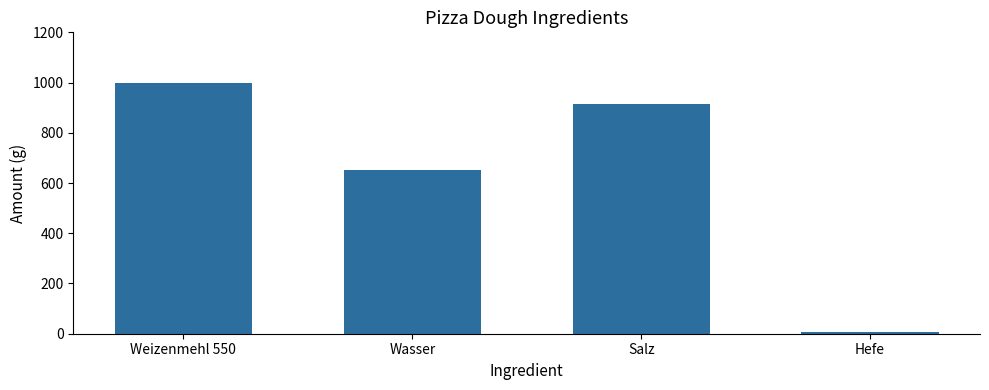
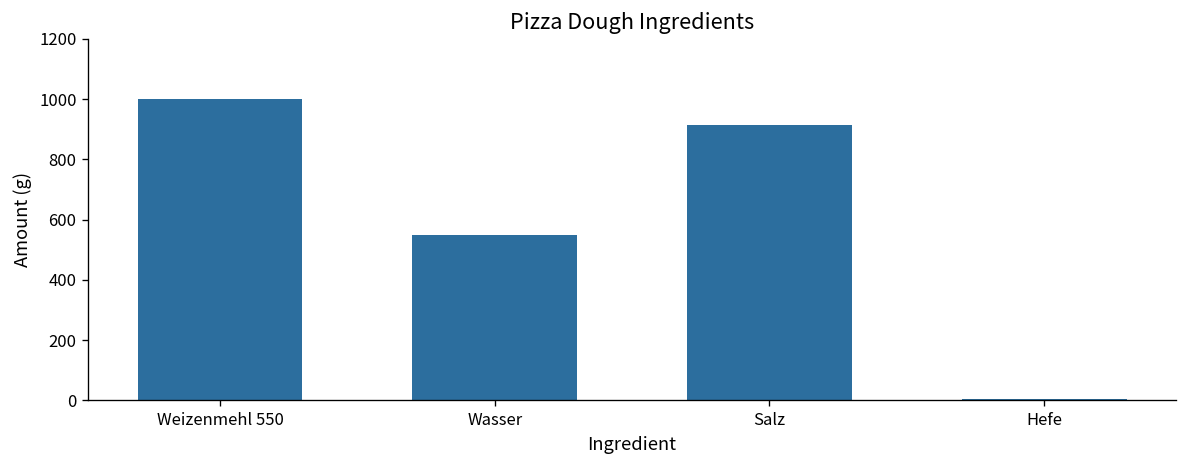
Wasser: 650 -> 550
